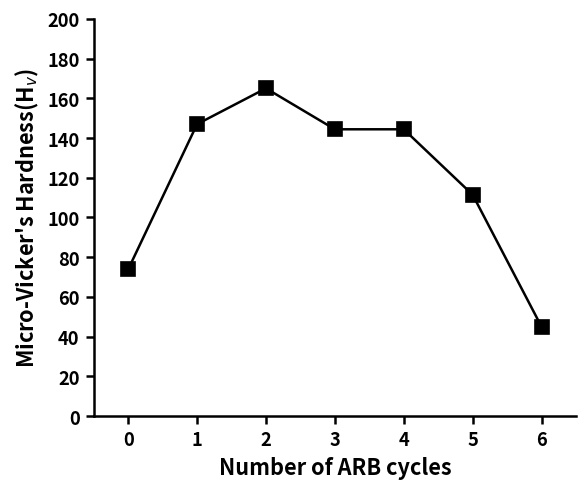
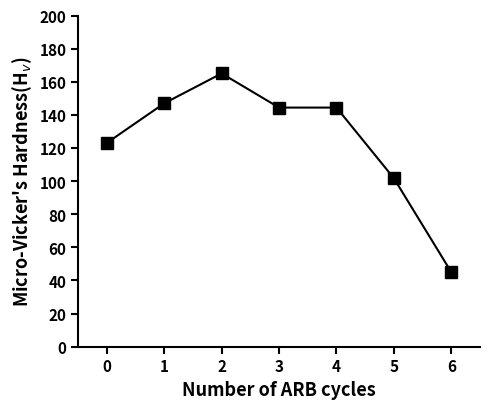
0: 74 -> 123
5: 111 -> 102
